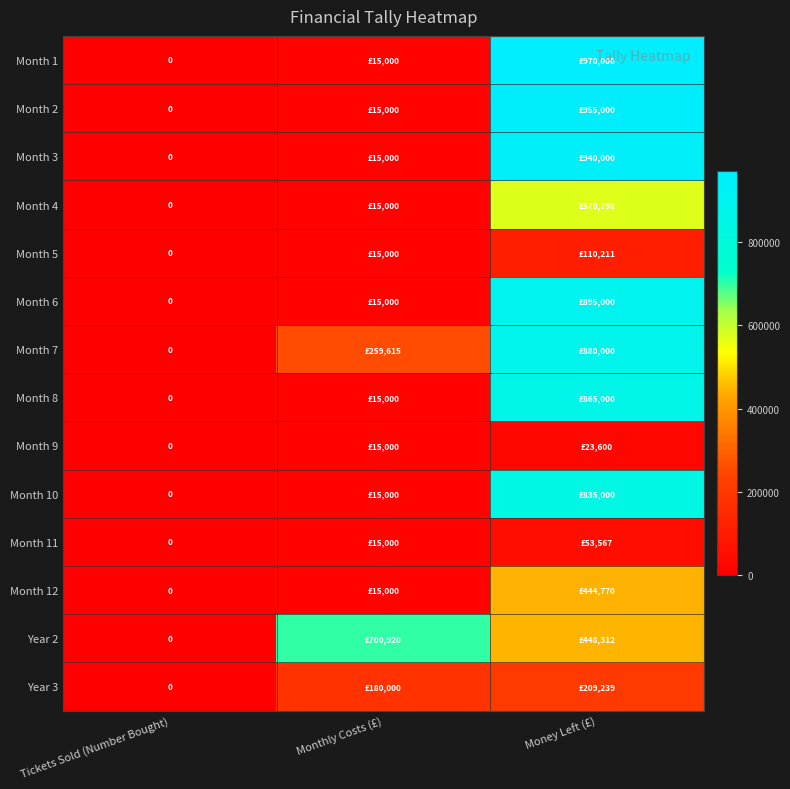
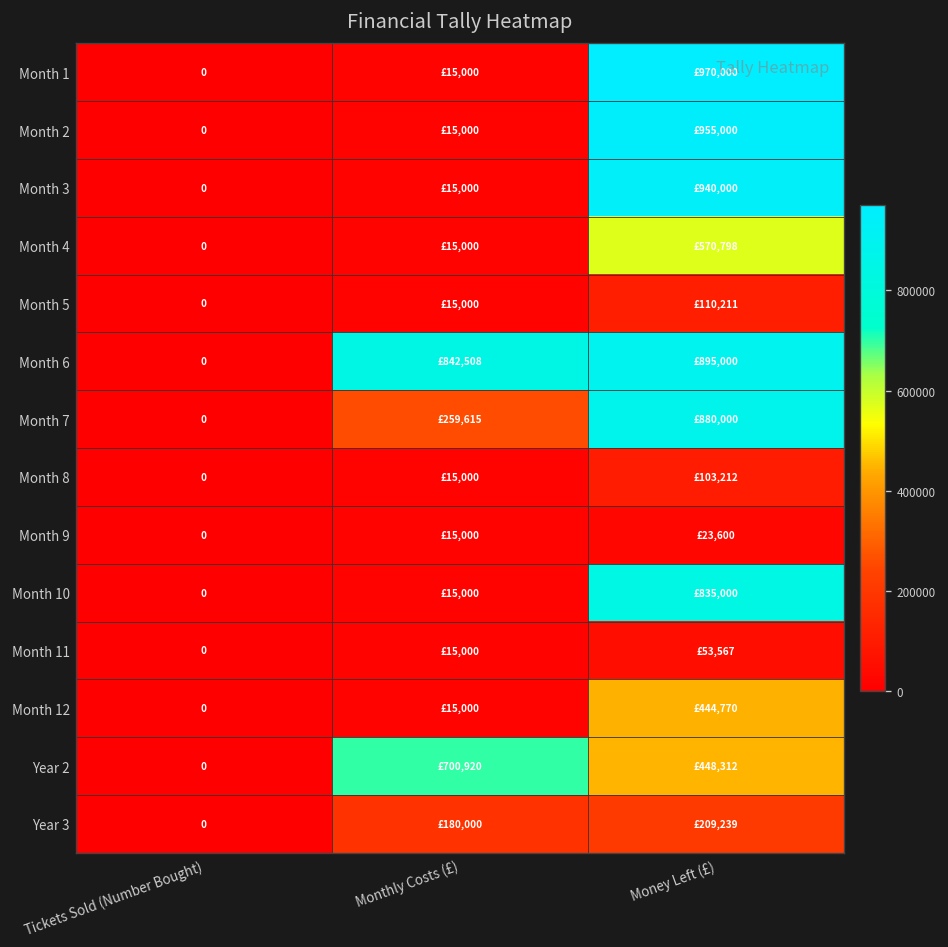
Month 6, Monthly Costs (£): £15,000 -> £842,508
Month 8, Money Left (£): £865,000 -> £103,212
